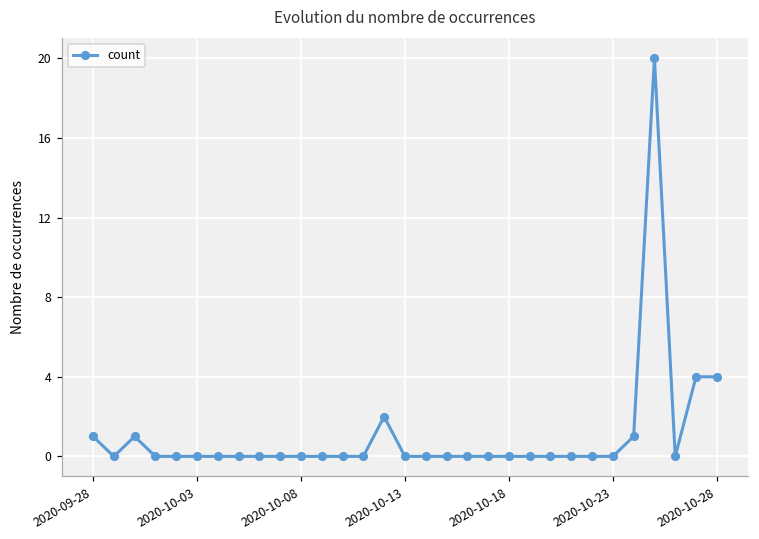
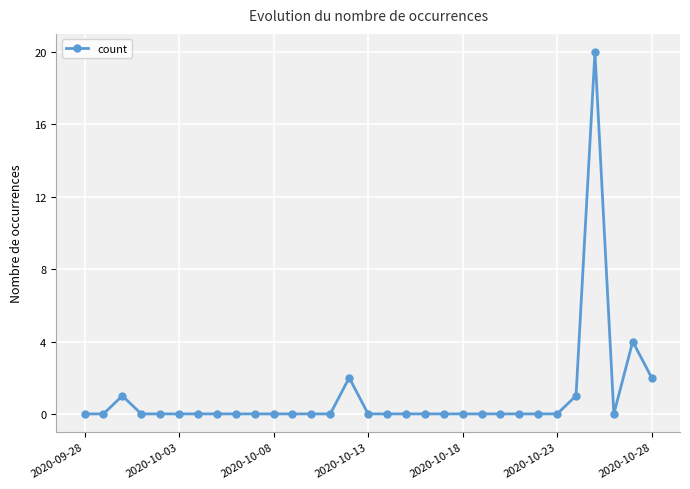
2020-09-28: 1 -> 0
2020-10-28: 4 -> 2
